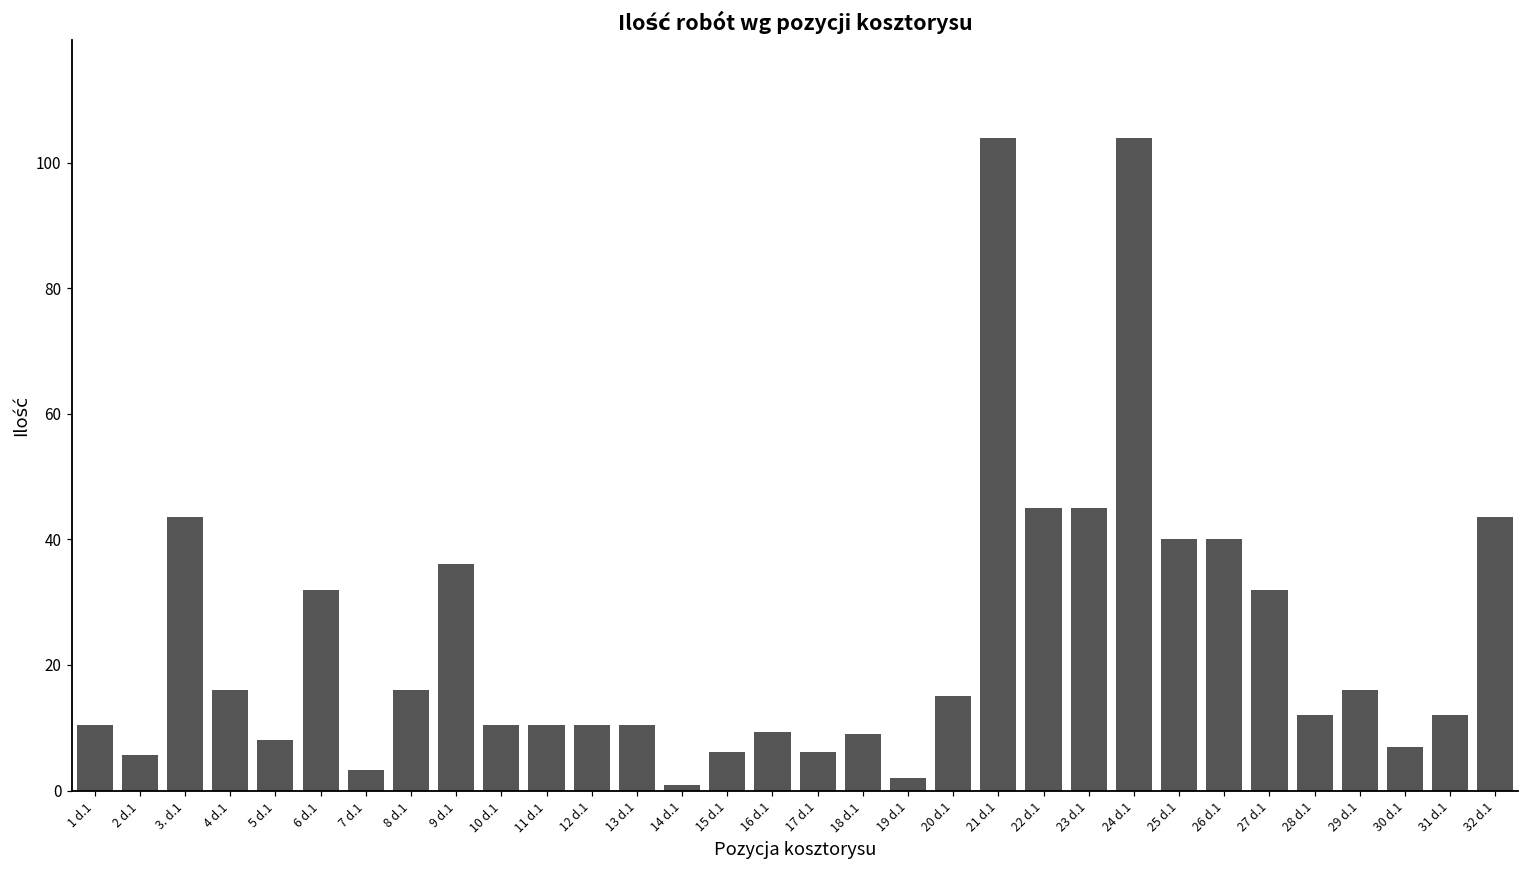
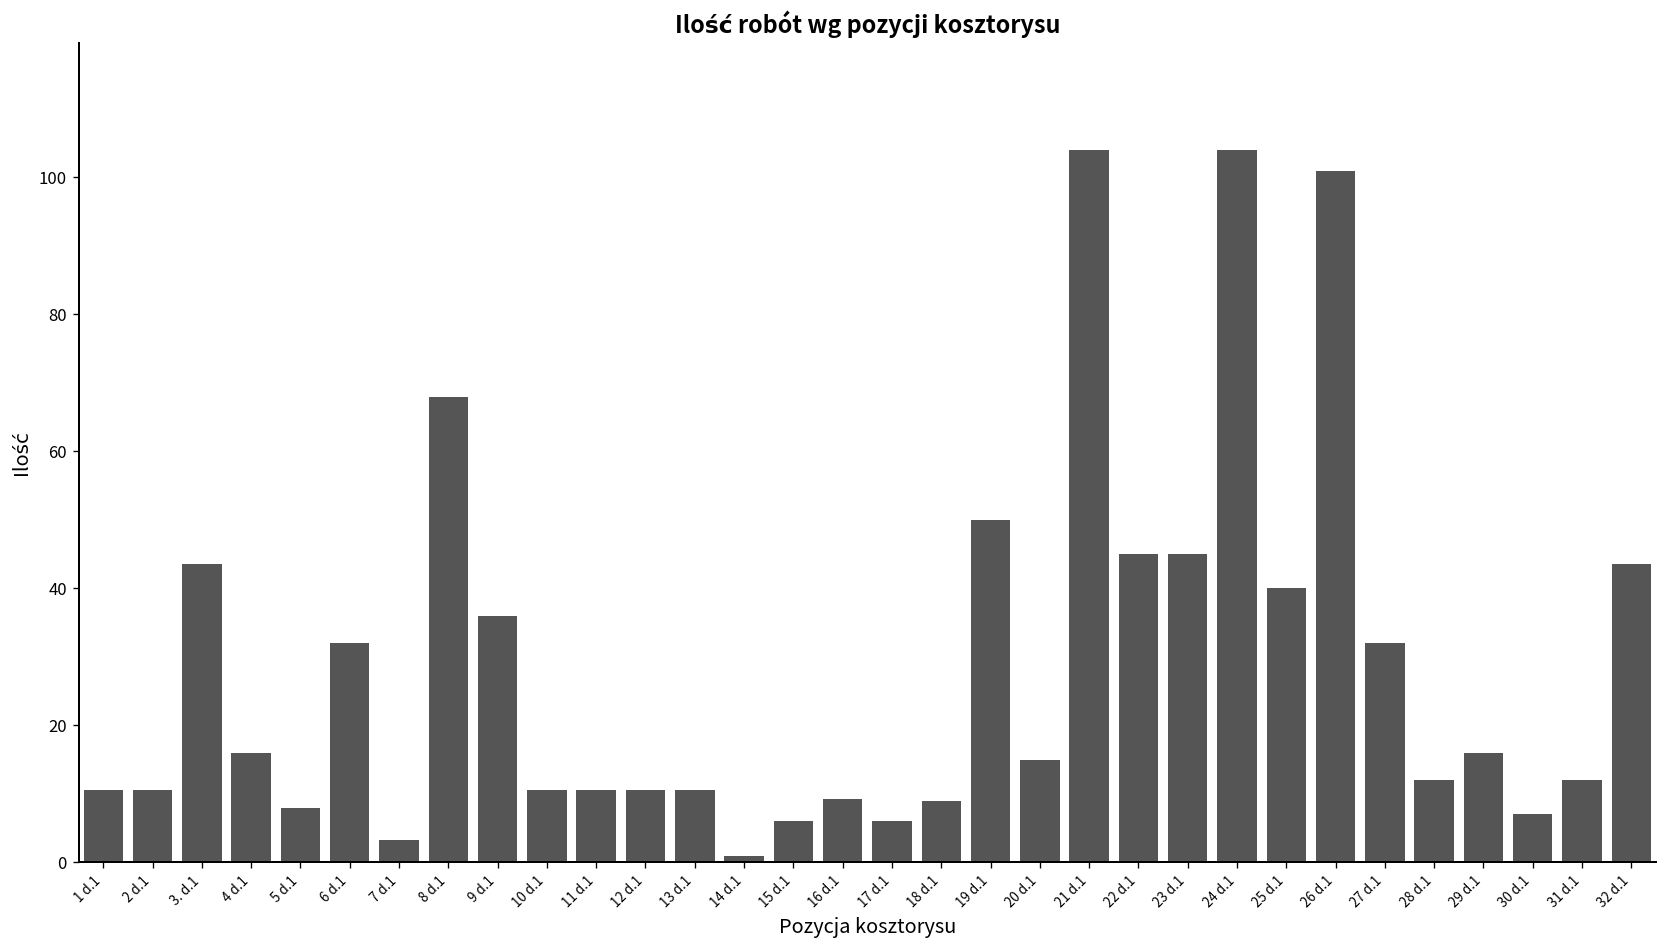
2 d.1: 6 -> 11
8 d.1: 16 -> 68
19 d.1: 2 -> 50
26 d.1: 40 -> 101
